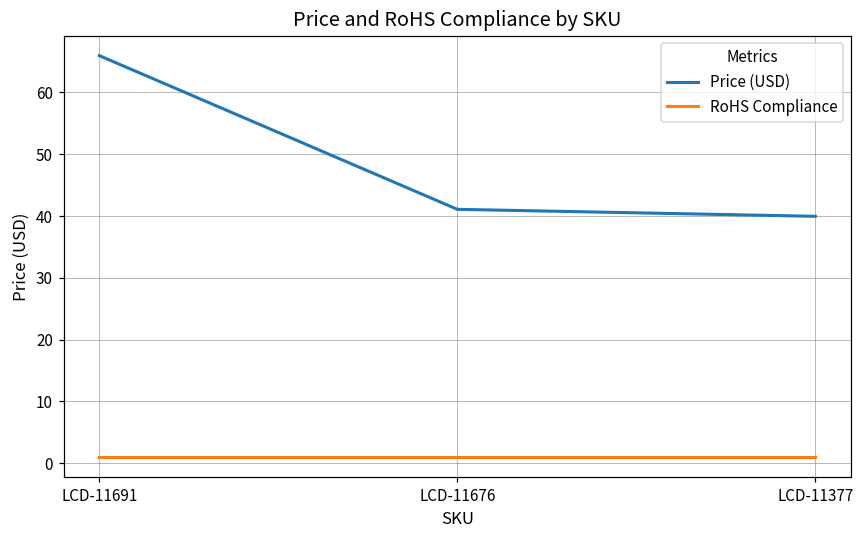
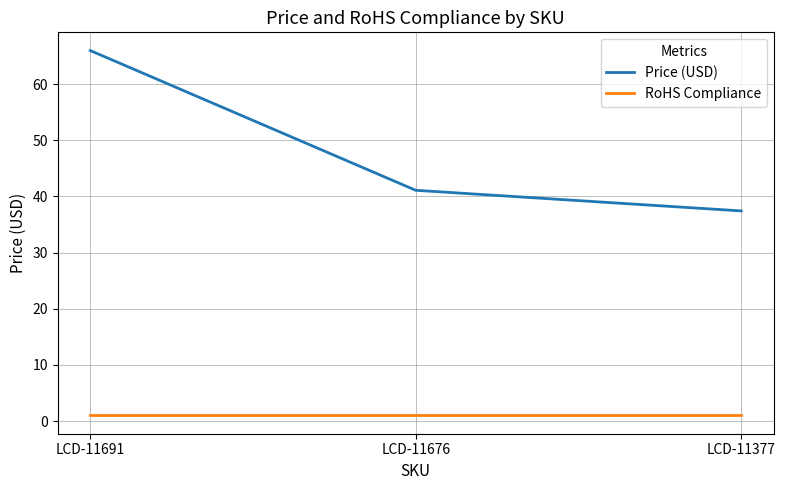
Price (USD), LCD-11377: 40 -> 37
